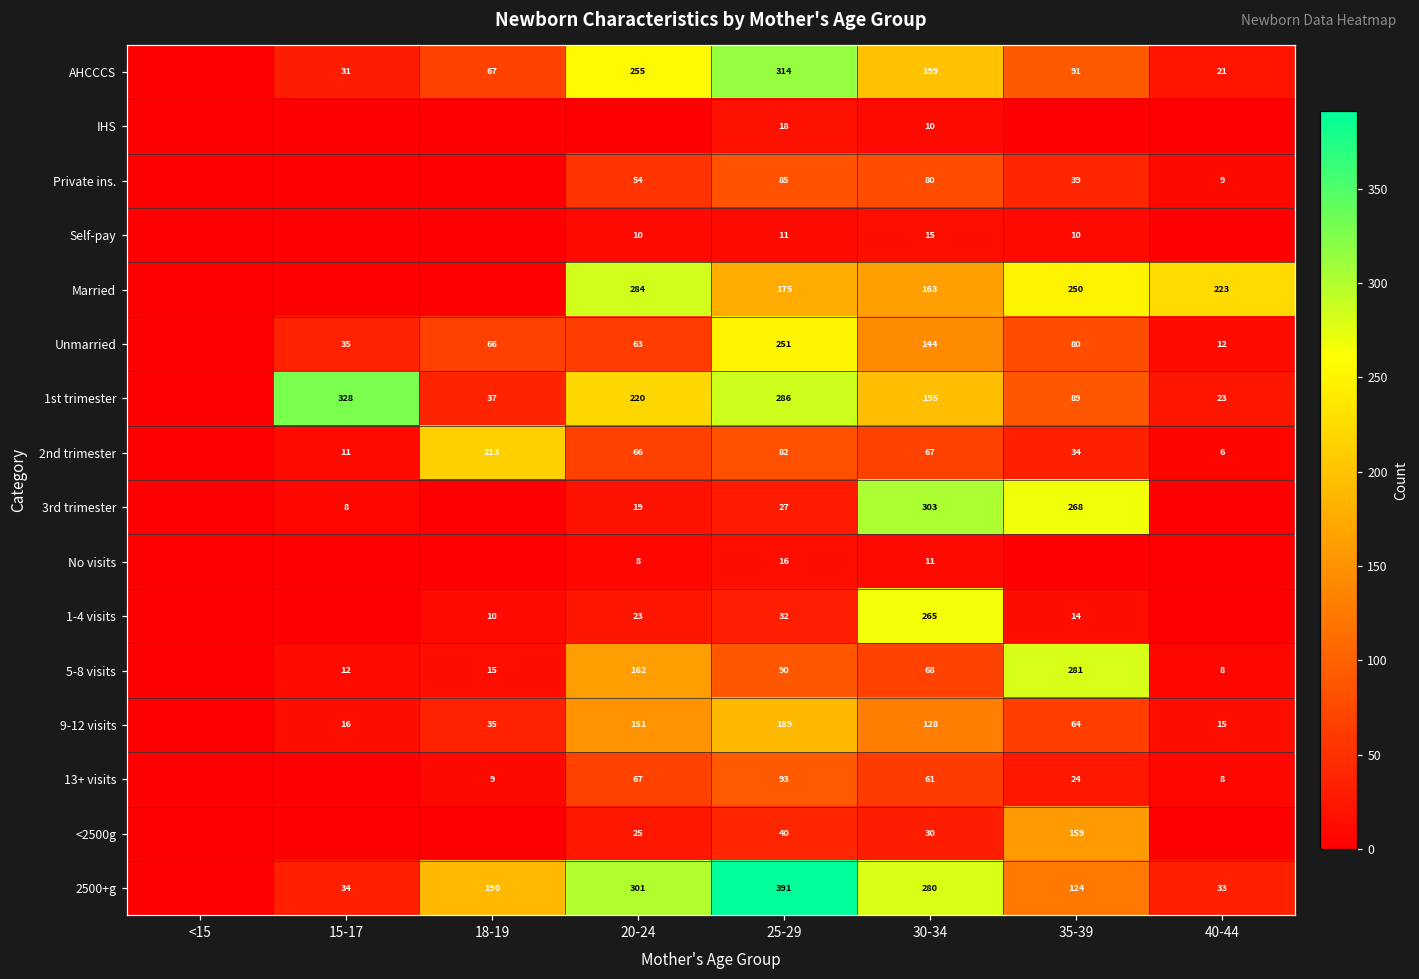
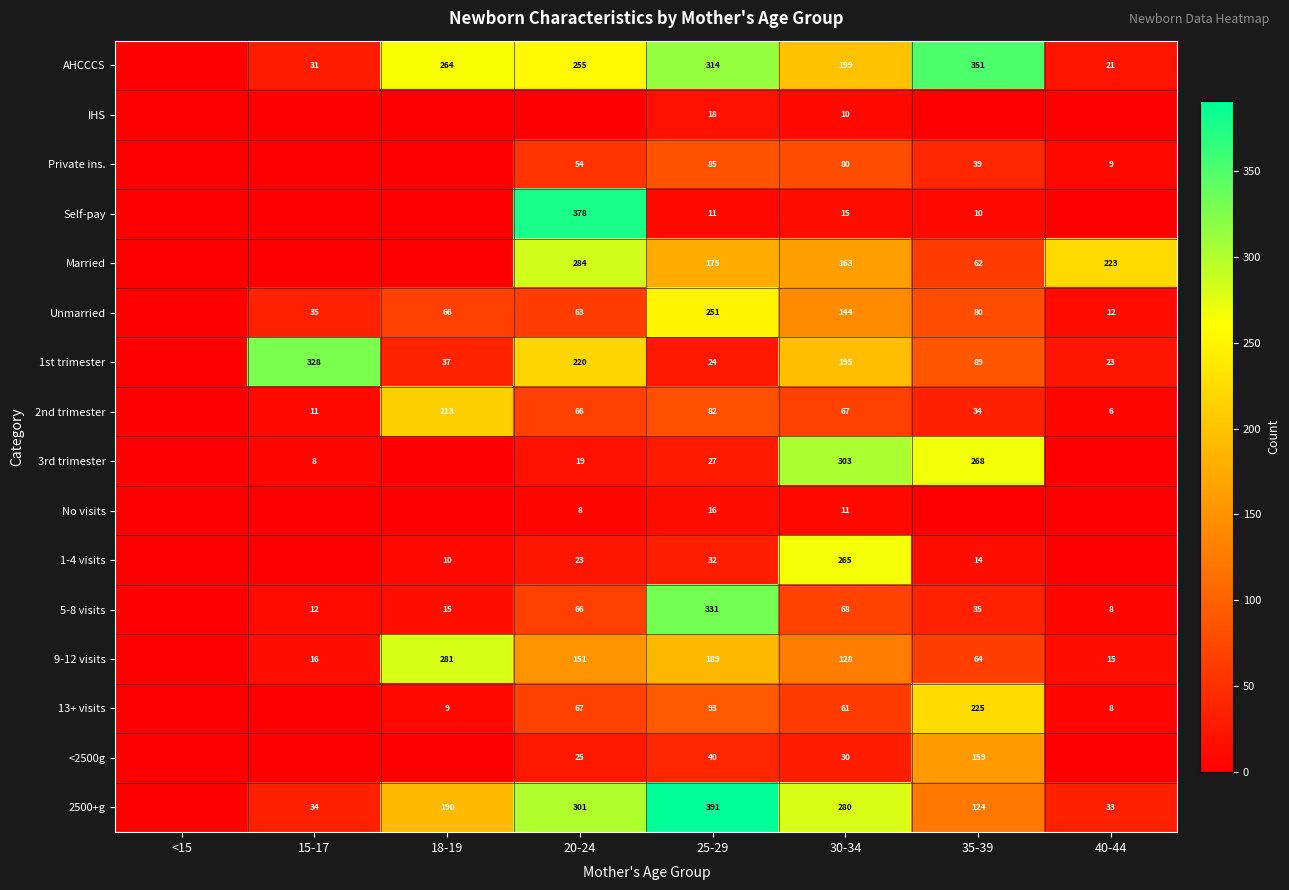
AHCCCS, 18-19: 67 -> 264
AHCCCS, 35-39: 91 -> 351
Self-pay, 20-24: 10 -> 378
Married, 35-39: 250 -> 62
1st trimester, 25-29: 286 -> 24
5-8 visits, 20-24: 162 -> 66
5-8 visits, 25-29: 90 -> 331
5-8 visits, 35-39: 281 -> 35
9-12 visits, 18-19: 35 -> 281
13+ visits, 35-39: 24 -> 225
